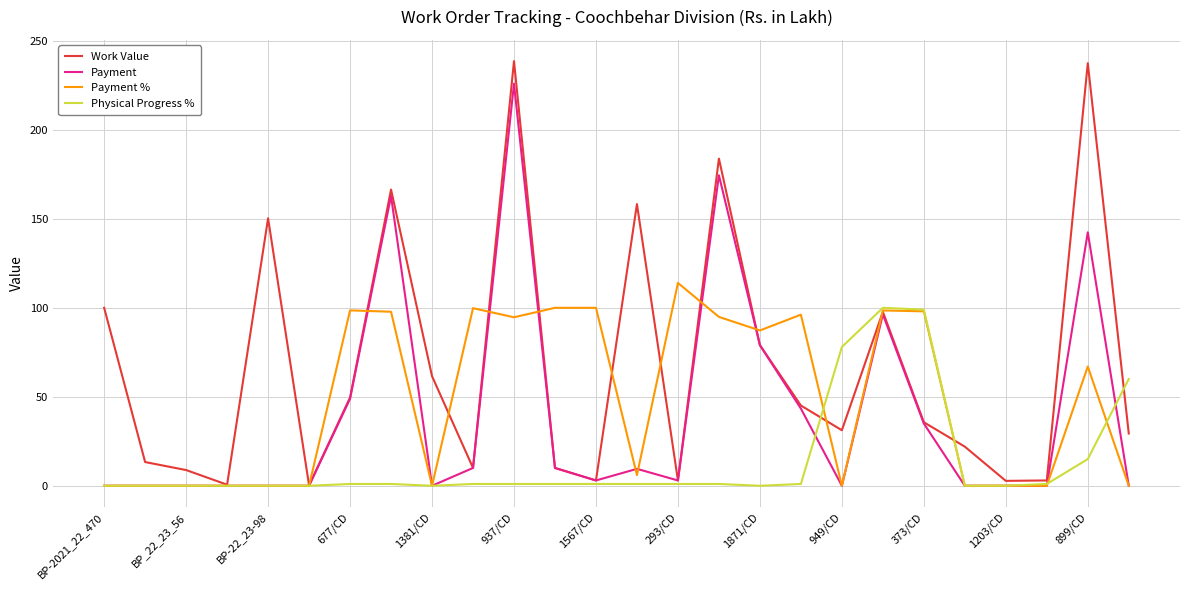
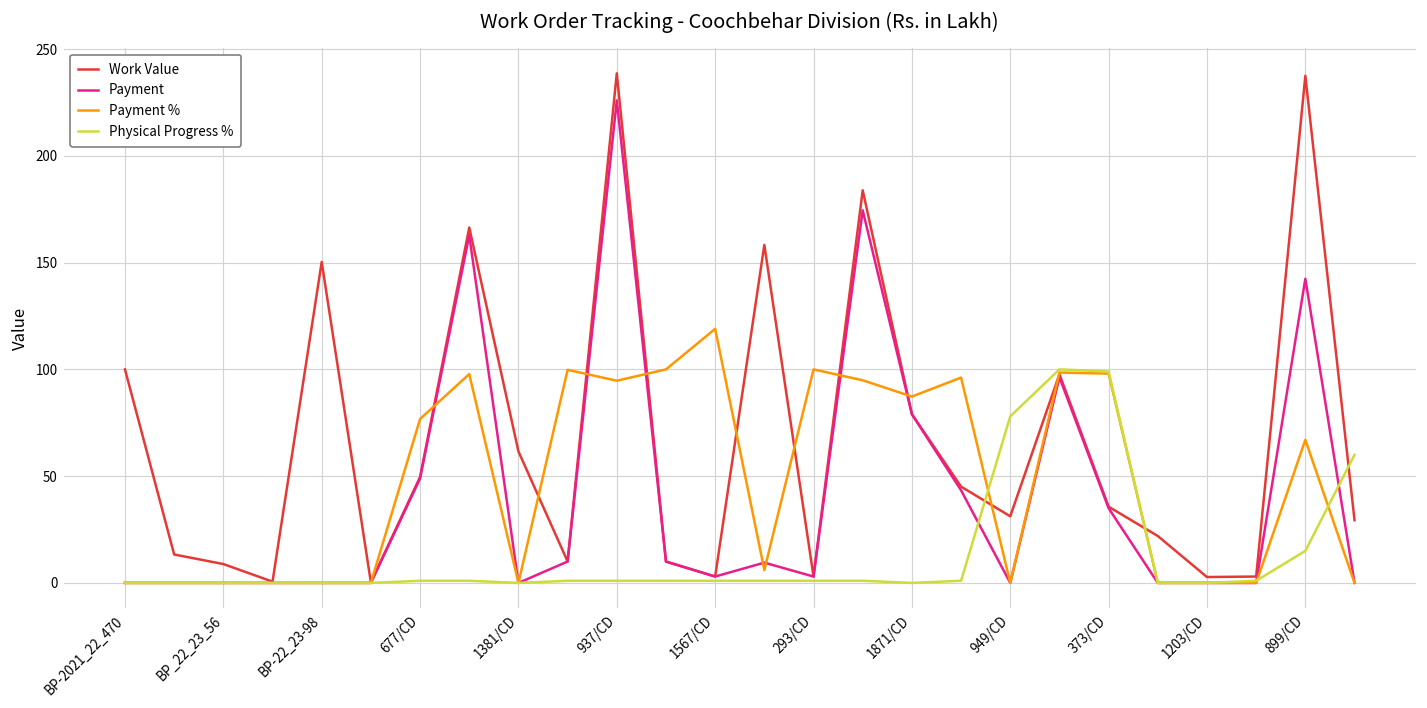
Payment %, 677/CD: 99 -> 77
Payment %, 1567/CD: 100 -> 119
Payment %, 293/CD: 114 -> 100
